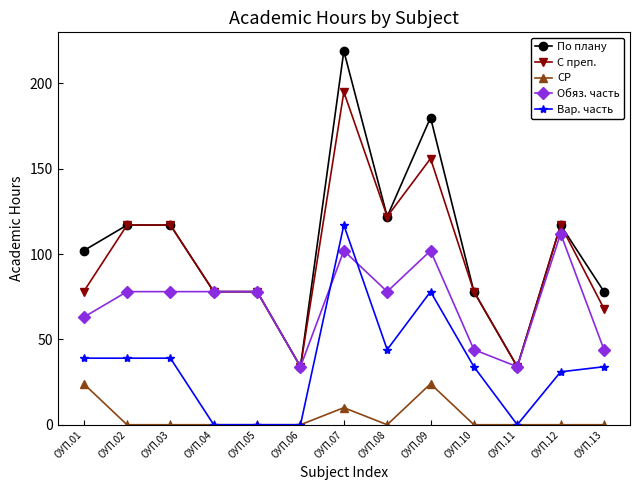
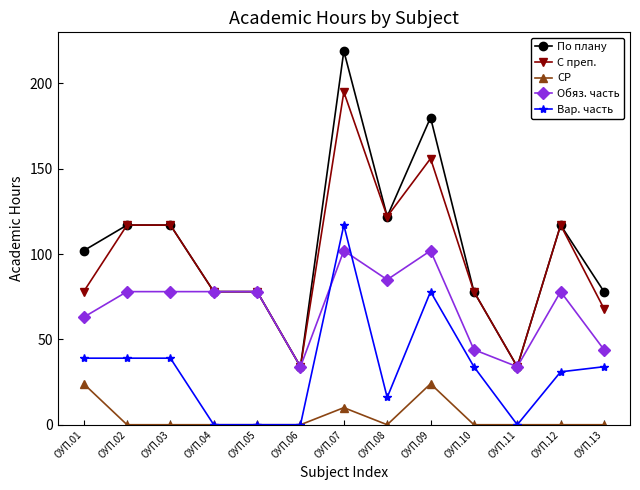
Обяз. часть, ОУП.08: 78 -> 85
Вар. часть, ОУП.08: 44 -> 16
Обяз. часть, ОУП.12: 112 -> 78
